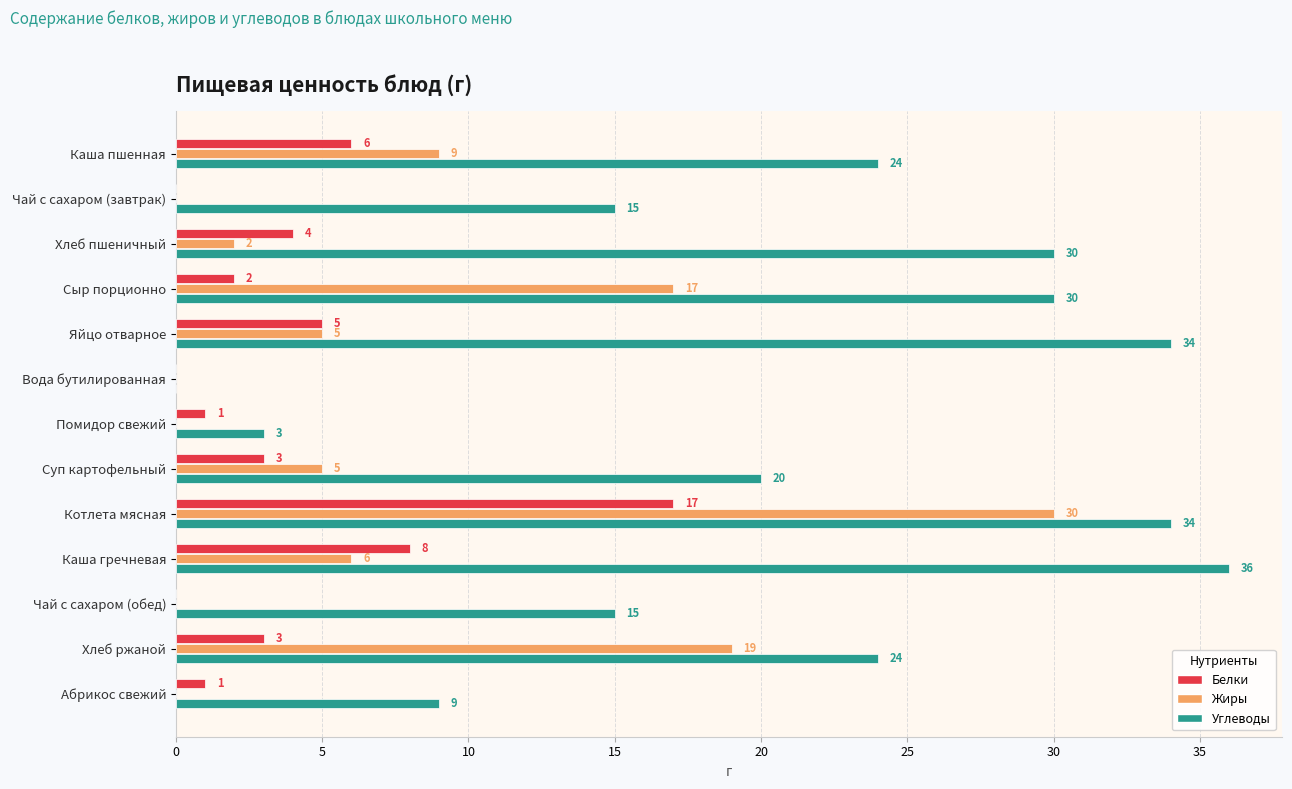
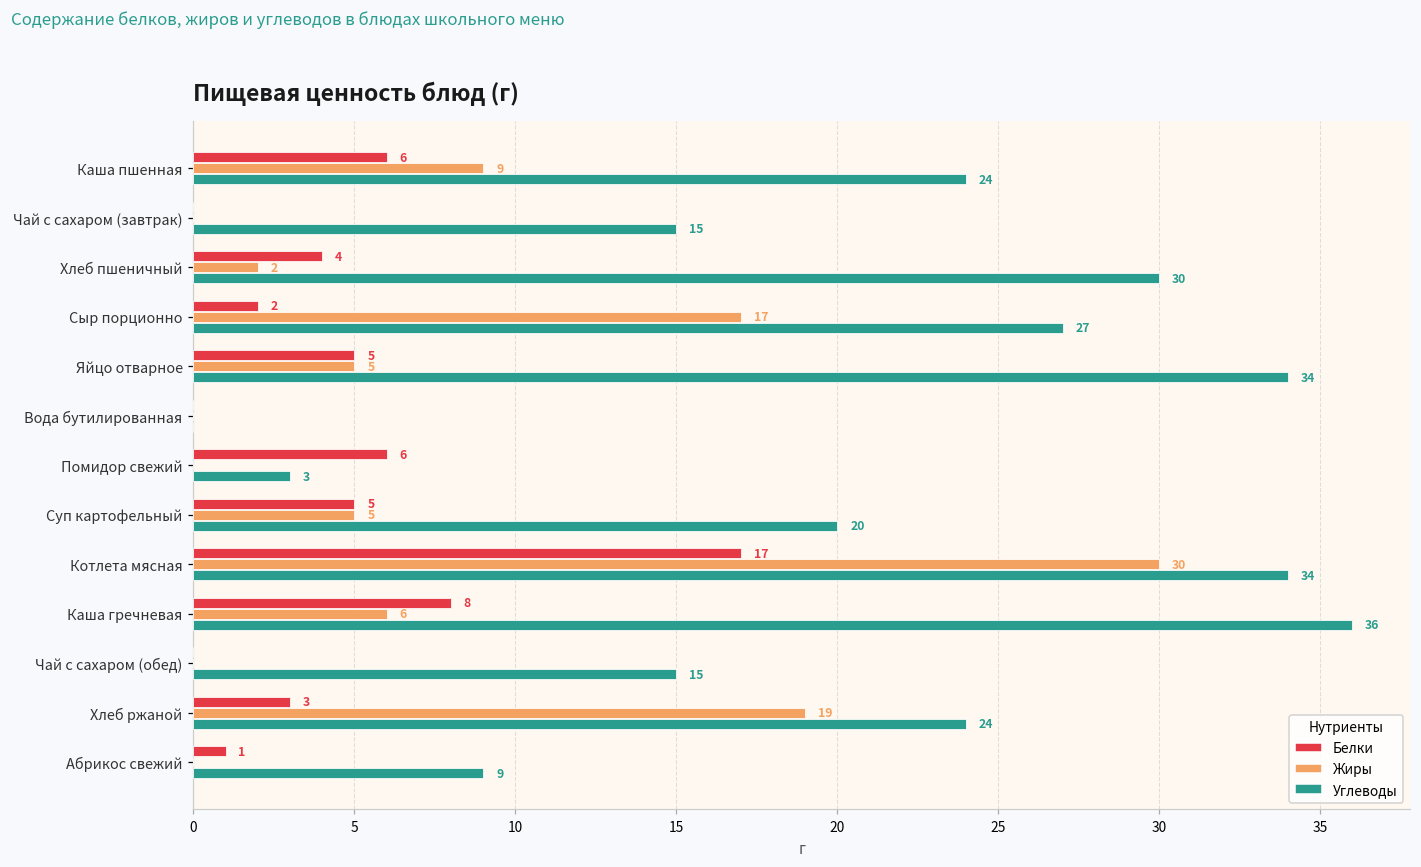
Углеводы, Сыр порционно: 30 -> 27
Белки, Помидор свежий: 1 -> 6
Белки, Суп картофельный: 3 -> 5
